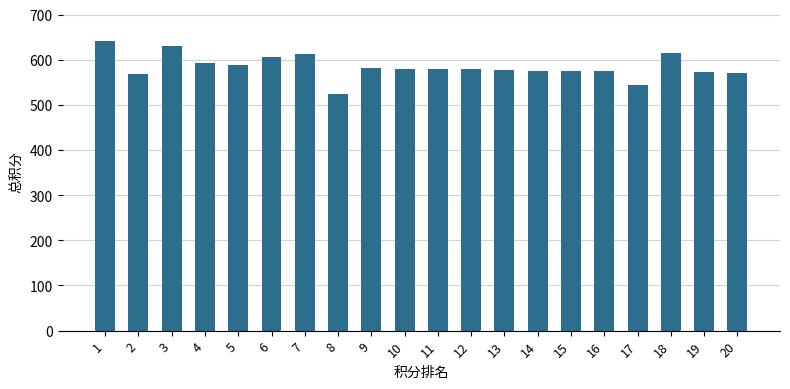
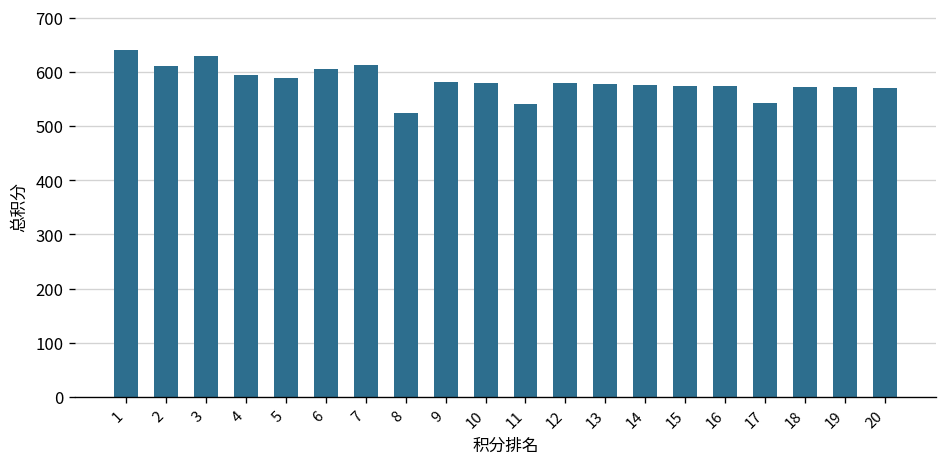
2: 570 -> 610
11: 580 -> 540
18: 610 -> 570
